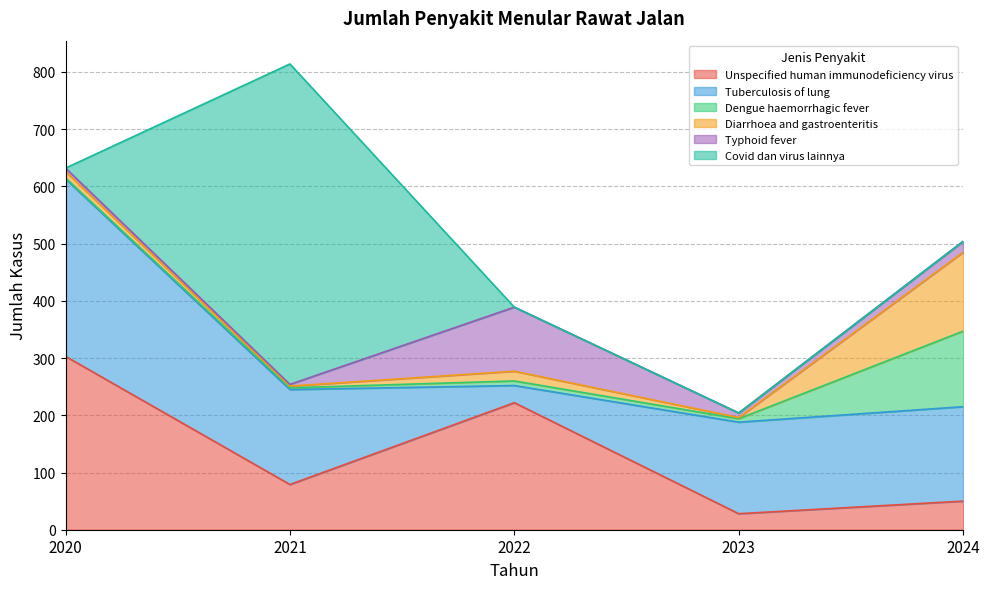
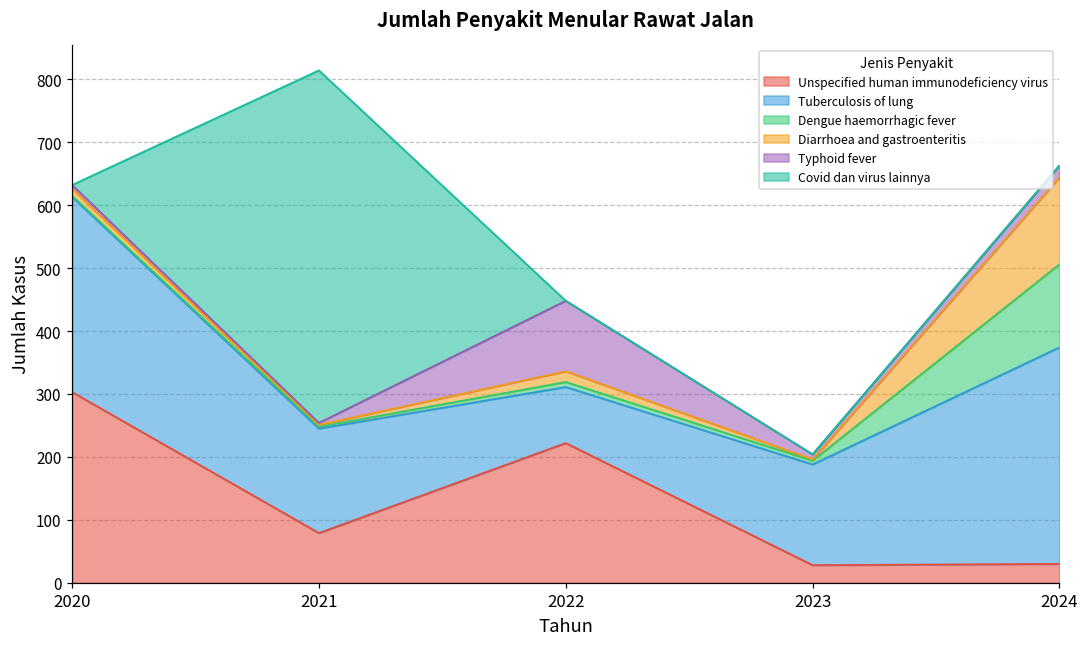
Tuberculosis of lung, 2022: 30 -> 90
Unspecified human immunodeficiency virus, 2024: 50 -> 30
Tuberculosis of lung, 2024: 170 -> 340
